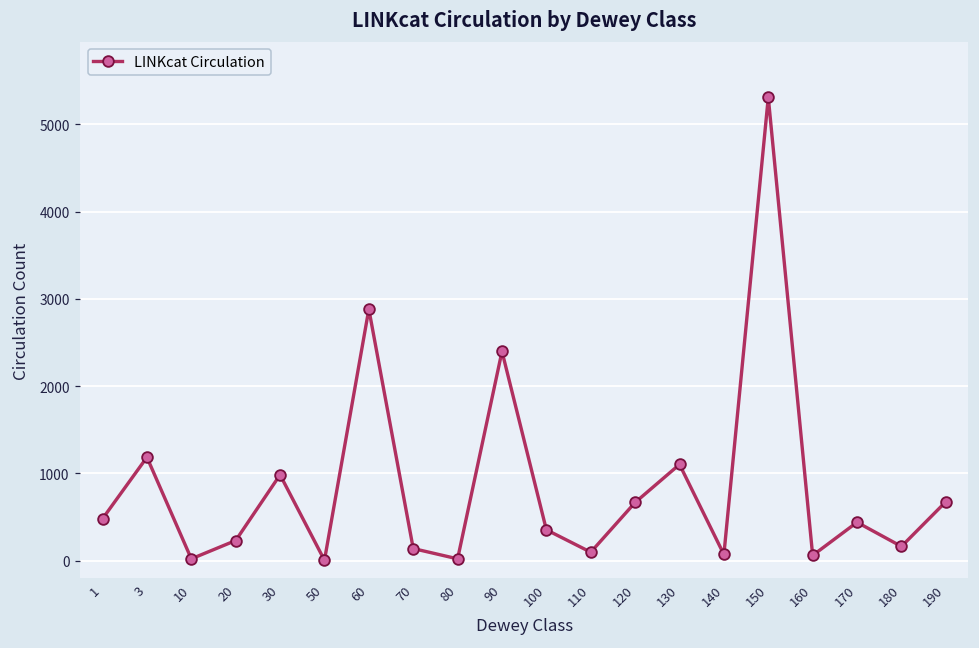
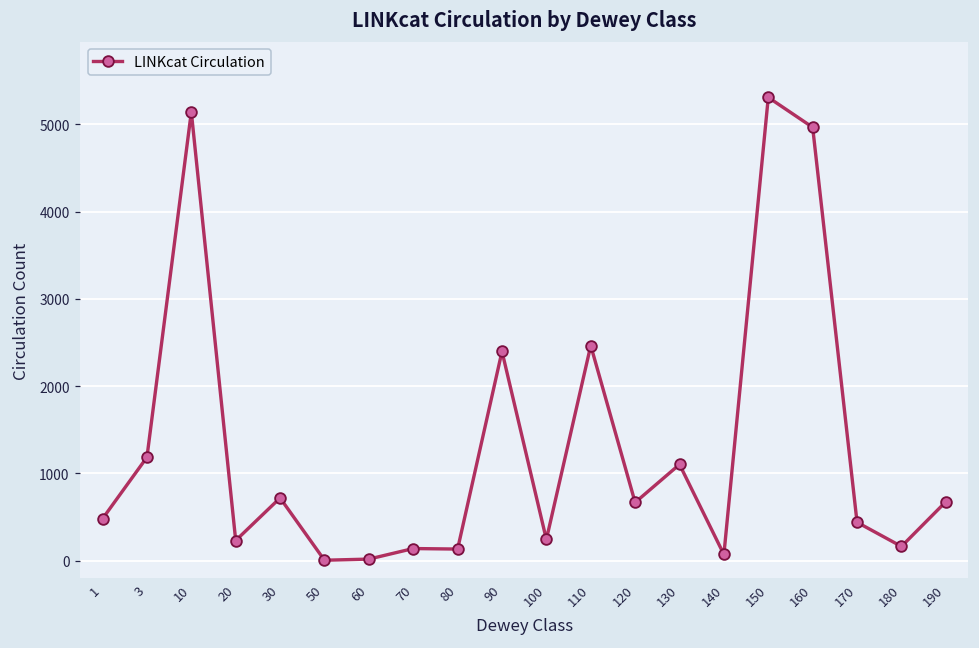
10: 0 -> 5100
30: 1000 -> 700
60: 2900 -> 0
80: 0 -> 100
100: 400 -> 200
110: 100 -> 2500
160: 100 -> 5000
